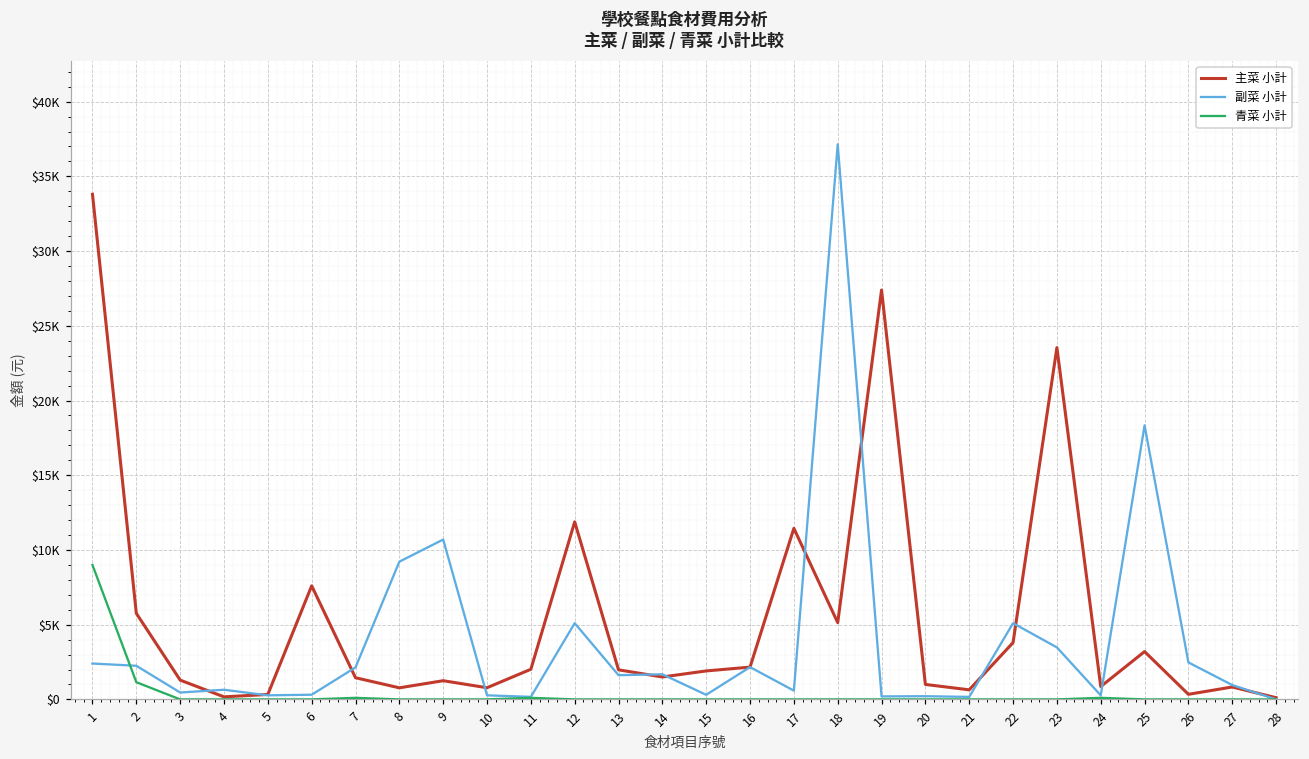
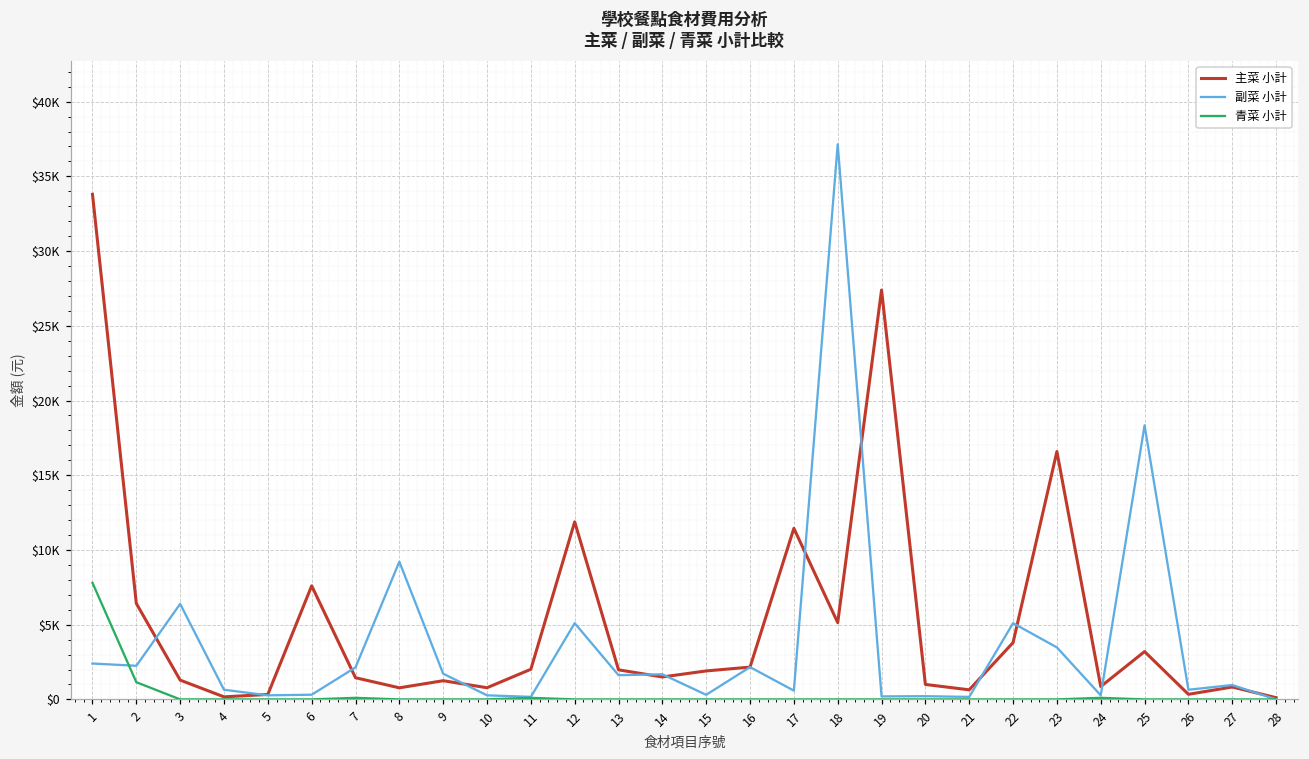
青菜 小計, 1: $9000 -> $7800
主菜 小計, 2: $5800 -> $6400
副菜 小計, 3: $500 -> $6400
副菜 小計, 9: $10700 -> $1700
主菜 小計, 23: $23500 -> $16600
副菜 小計, 26: $2500 -> $600
